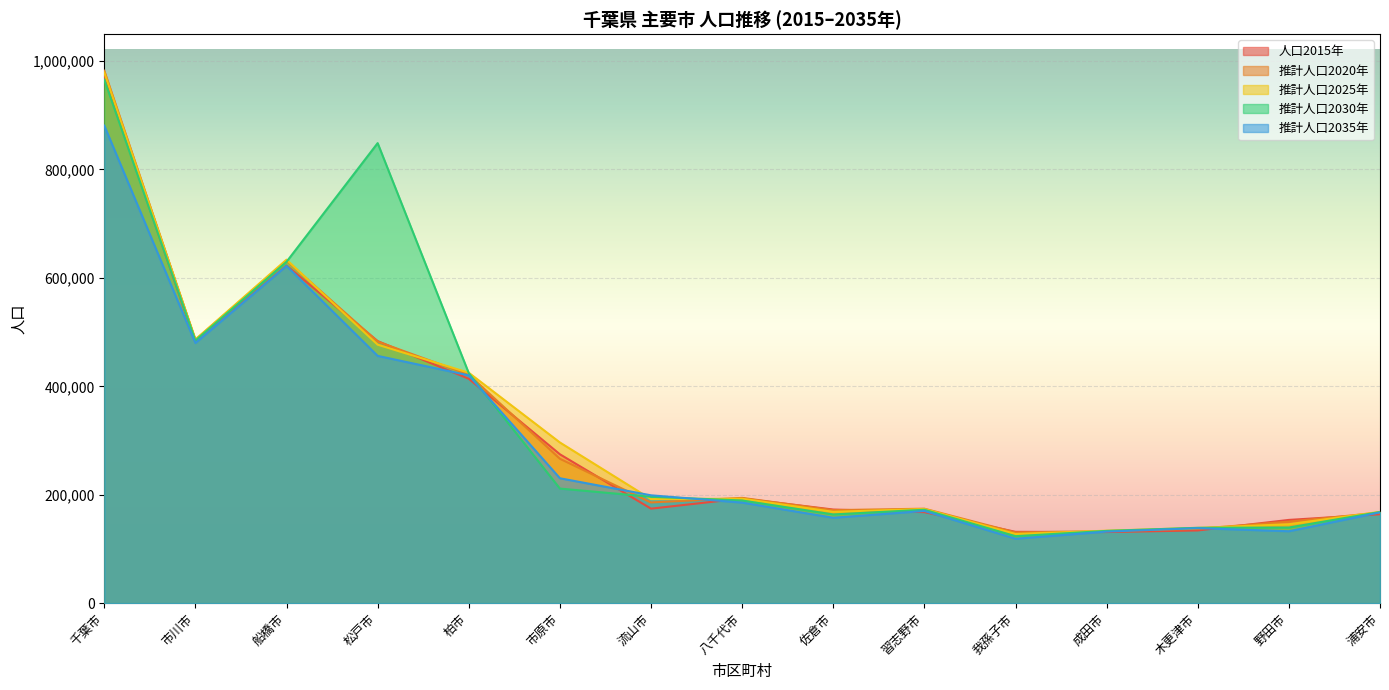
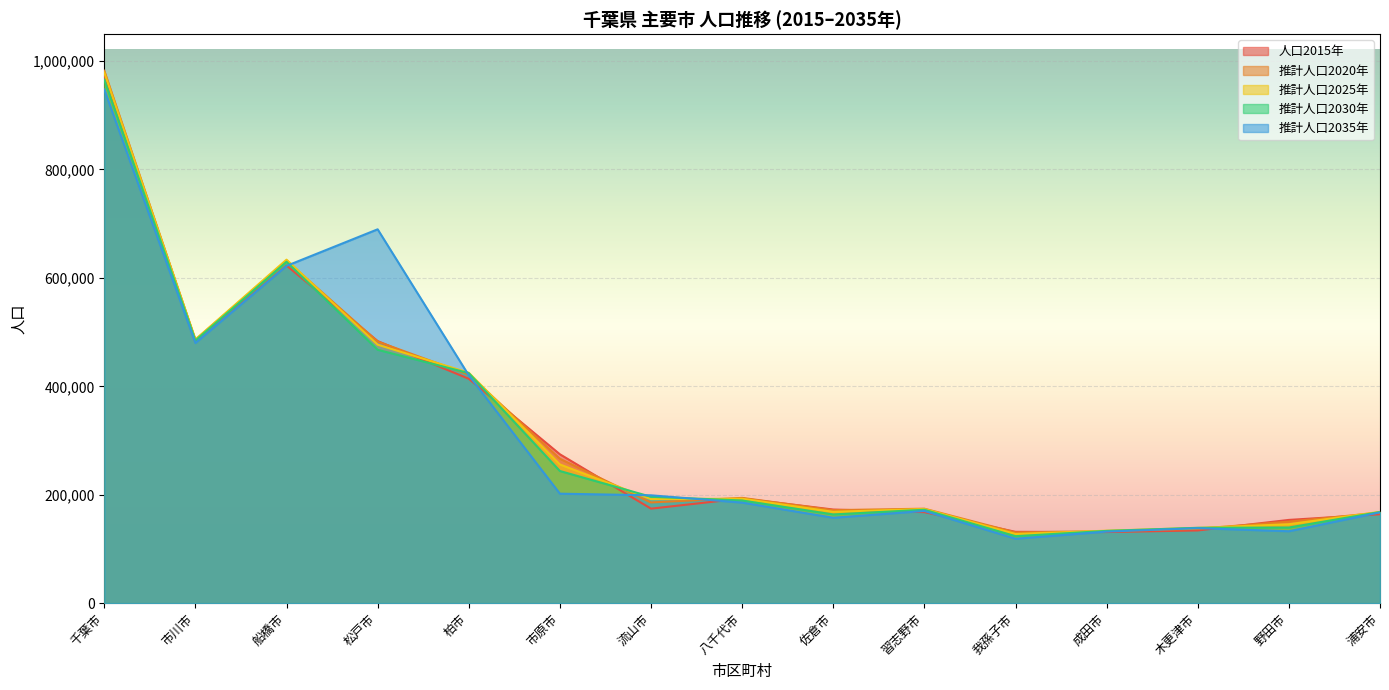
推計人口2035年, 千葉市: 880,000 -> 950,000
推計人口2030年, 松戸市: 850,000 -> 470,000
推計人口2035年, 松戸市: 460,000 -> 690,000
推計人口2025年, 市原市: 300,000 -> 260,000
推計人口2030年, 市原市: 210,000 -> 240,000
推計人口2035年, 市原市: 230,000 -> 200,000
